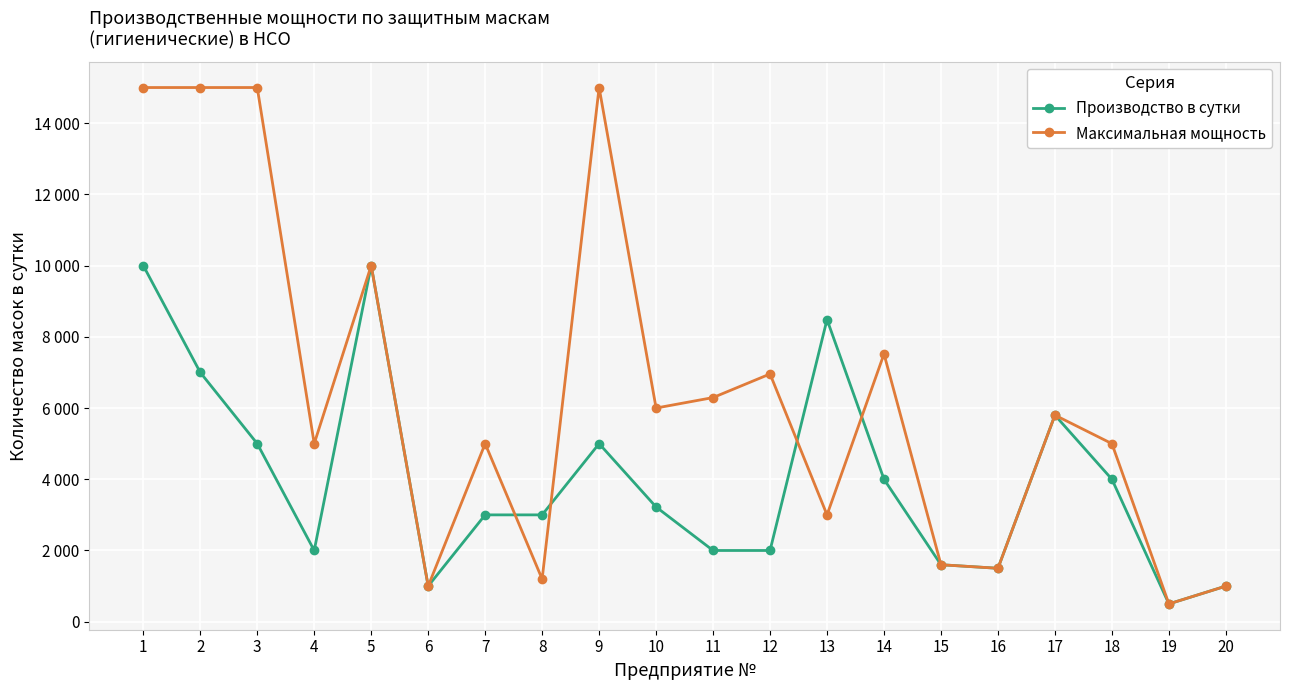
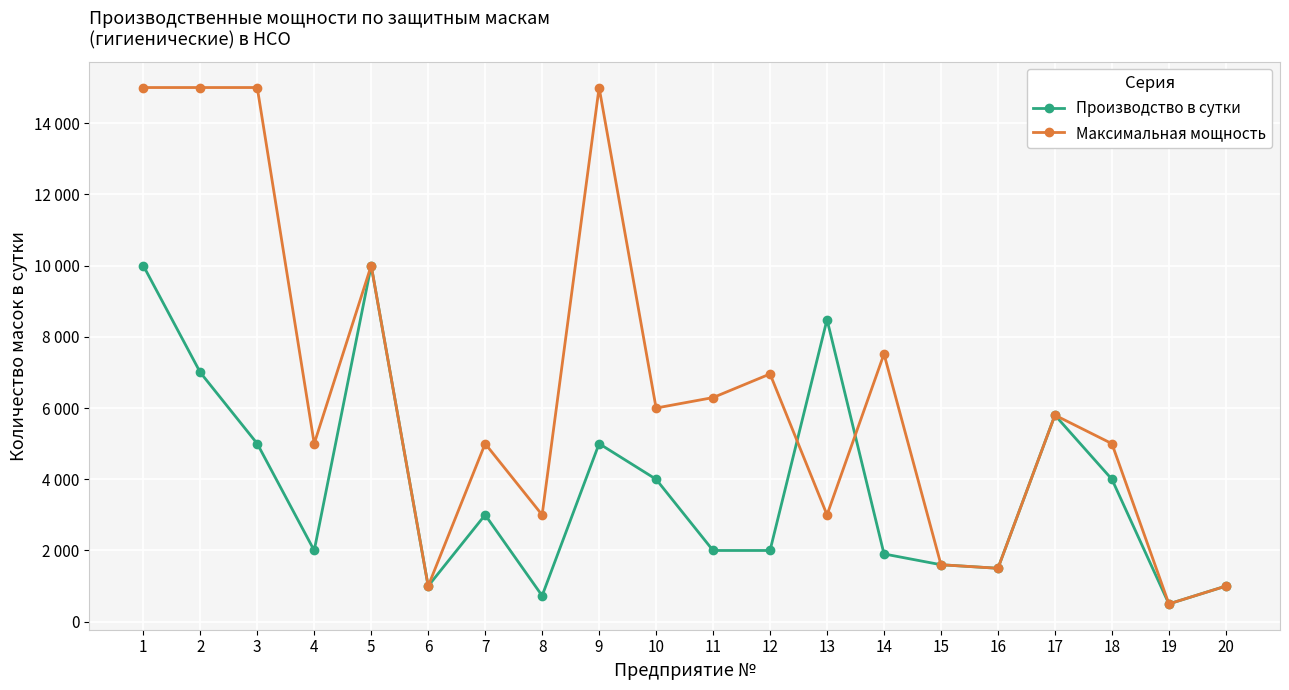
Производство в сутки, 8: 3000 -> 700
Максимальная мощность, 8: 1200 -> 3000
Производство в сутки, 10: 3200 -> 4000
Производство в сутки, 14: 4000 -> 1900
